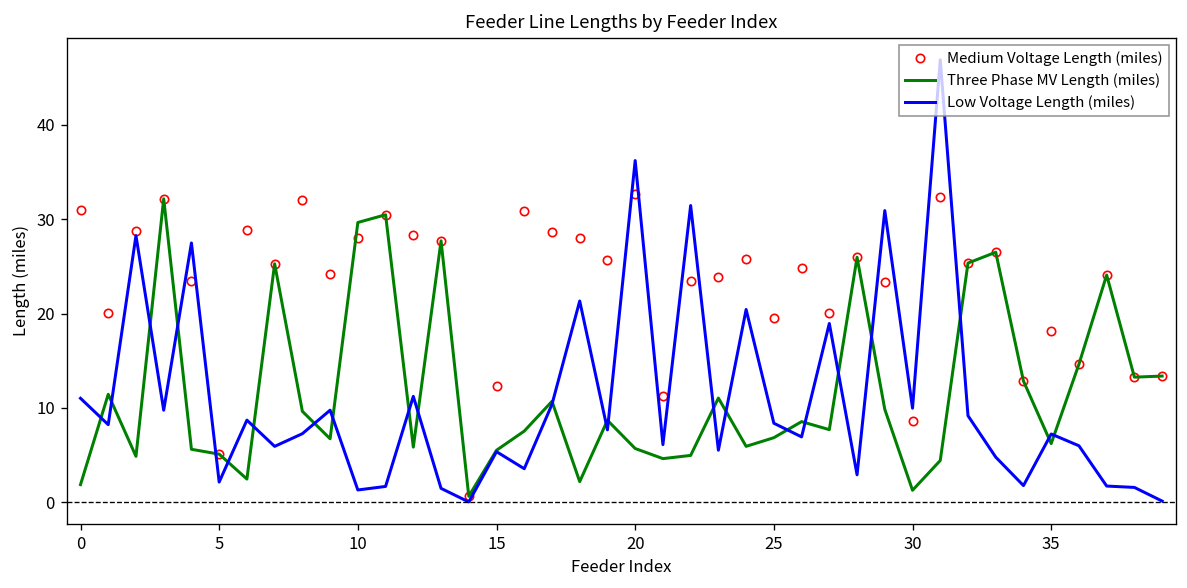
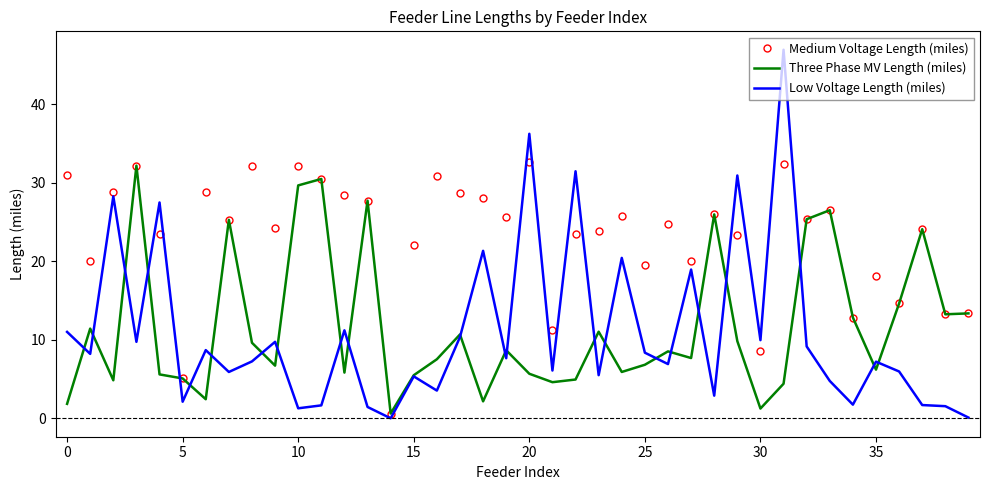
Medium Voltage Length (miles), 10: 28 -> 32
Medium Voltage Length (miles), 15: 12 -> 22
